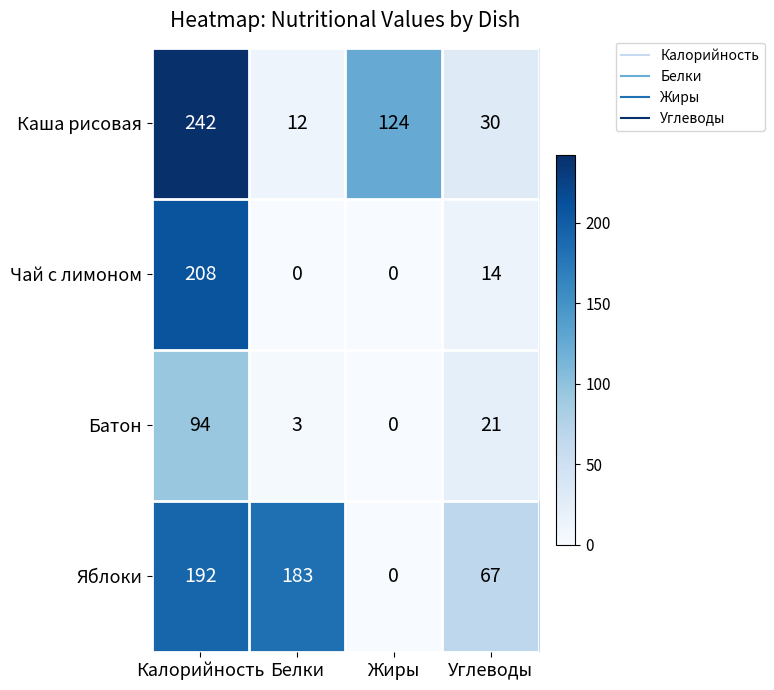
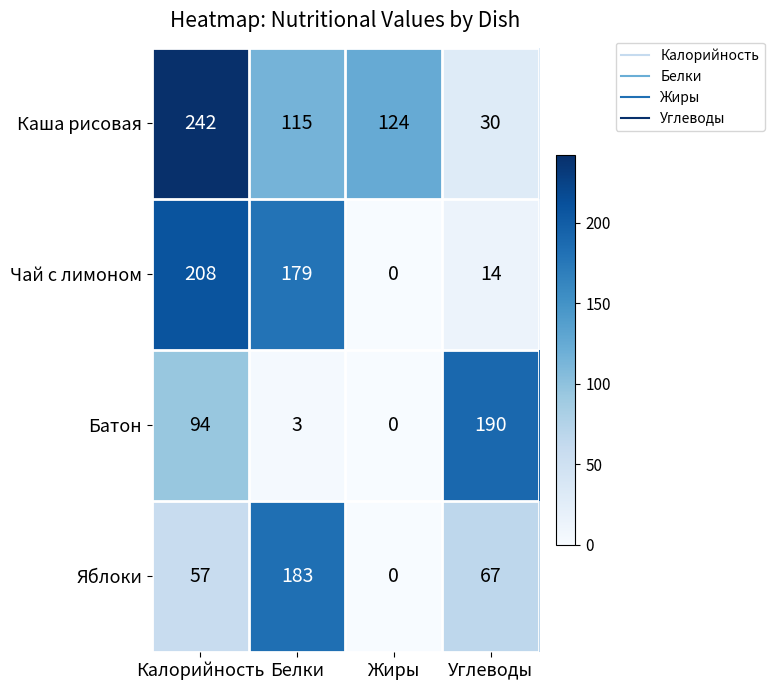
Каша рисовая, Белки: 12 -> 115
Чай с лимоном, Белки: 0 -> 179
Батон, Углеводы: 21 -> 190
Яблоки, Калорийность: 192 -> 57
